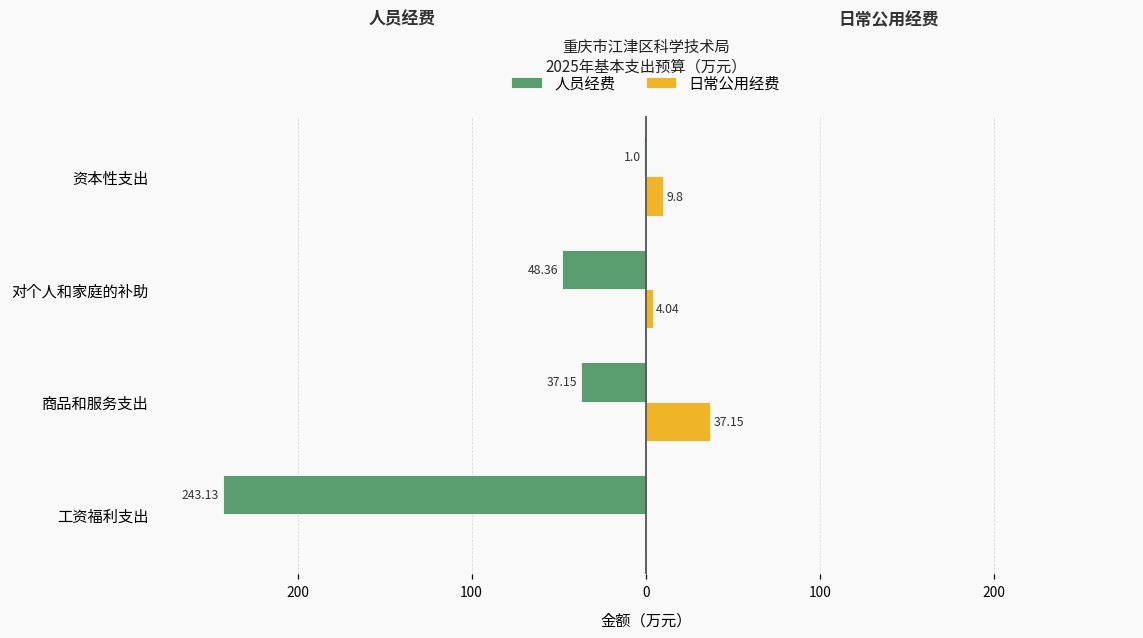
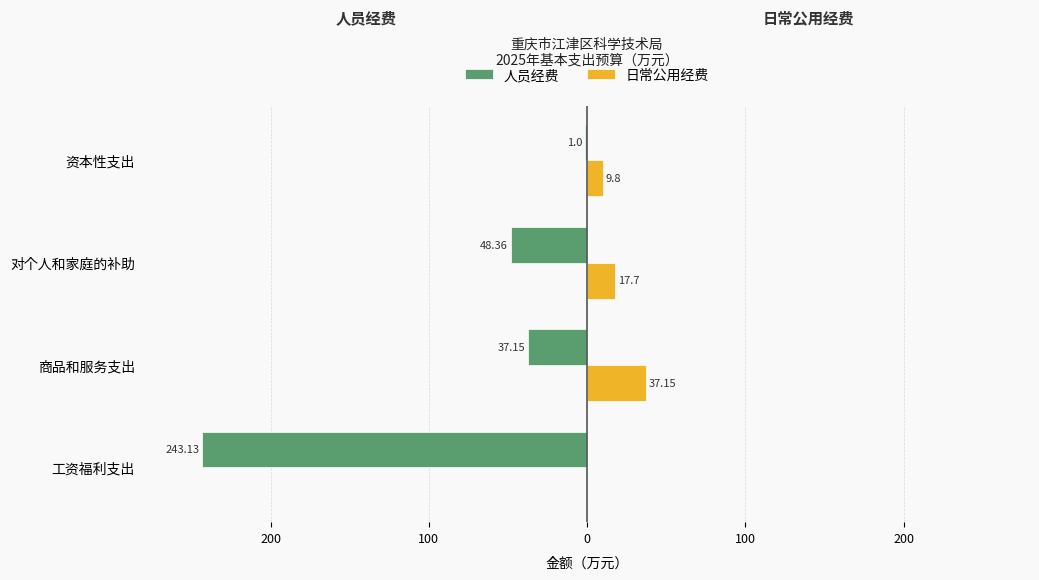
日常公用经费, 对个人和家庭的补助: 4.04 -> 17.7
